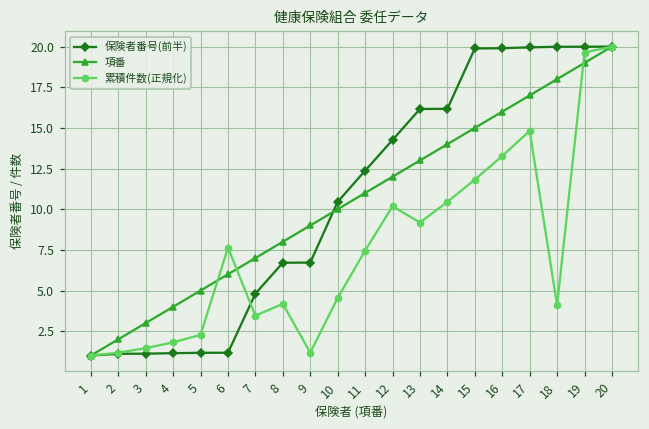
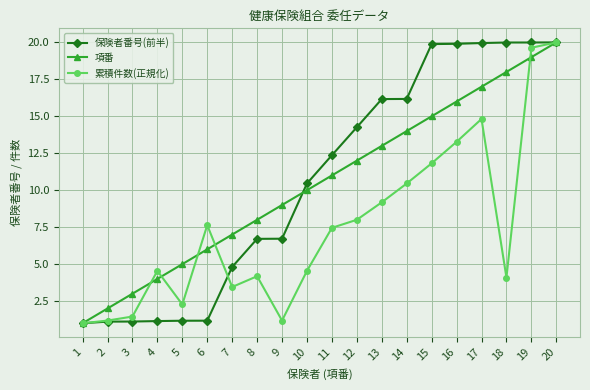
累積件数(正規化), 4: 1.8 -> 4.5
累積件数(正規化), 12: 10.2 -> 8.0
